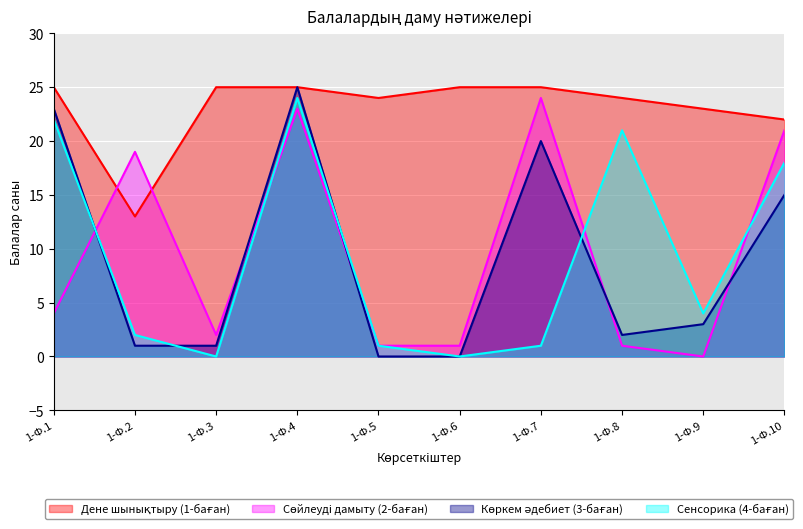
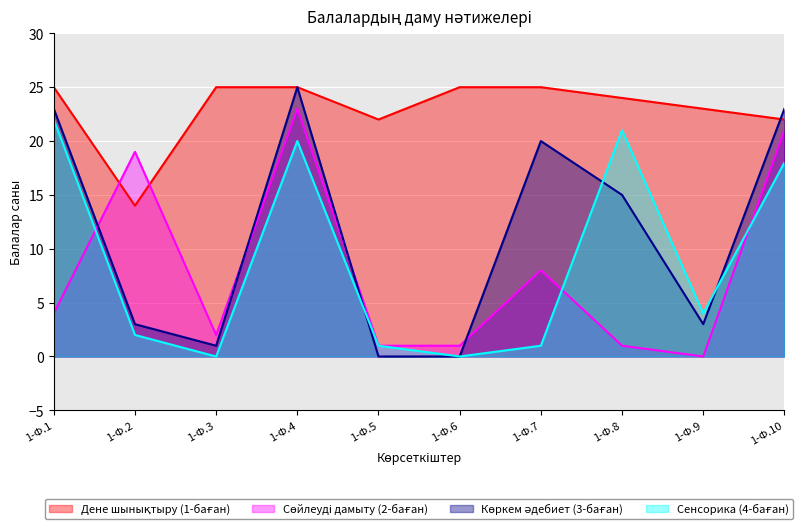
Дене шынықтыру (1-баған), 1-Ф.2: 13 -> 14
Көркем әдебиет (3-баған), 1-Ф.2: 1 -> 3
Сенсорика (4-баған), 1-Ф.4: 24 -> 20
Дене шынықтыру (1-баған), 1-Ф.5: 24 -> 22
Сөйлеуді дамыту (2-баған), 1-Ф.7: 24 -> 8
Көркем әдебиет (3-баған), 1-Ф.8: 2 -> 15
Көркем әдебиет (3-баған), 1-Ф.10: 15 -> 23
